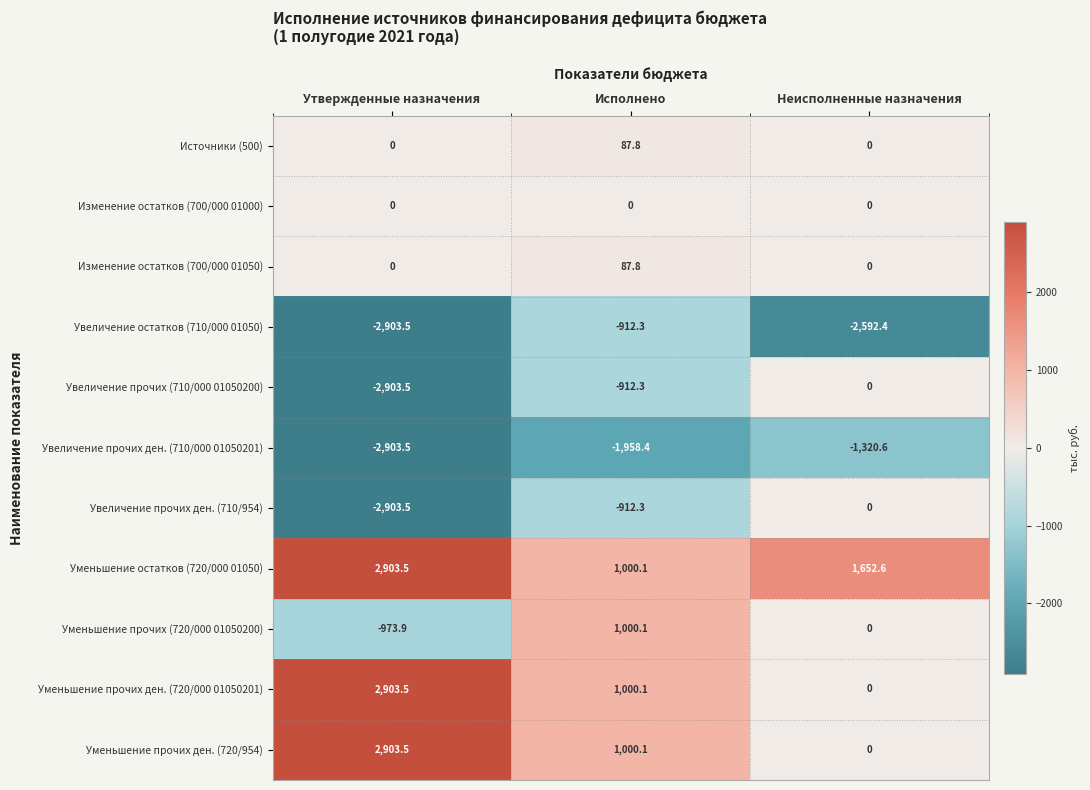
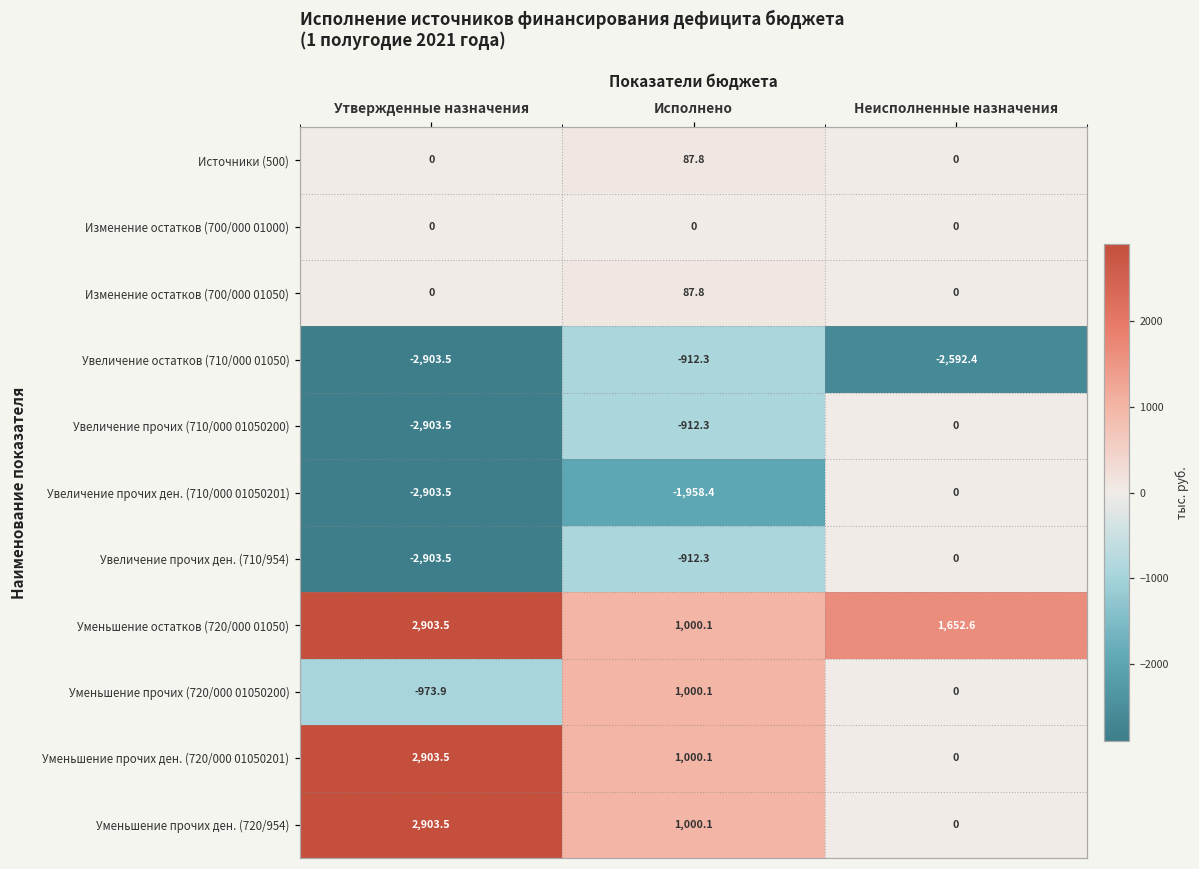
Увеличение прочих ден. (710/000 01050201), Неисполненные назначения: -1,320.6 -> 0
